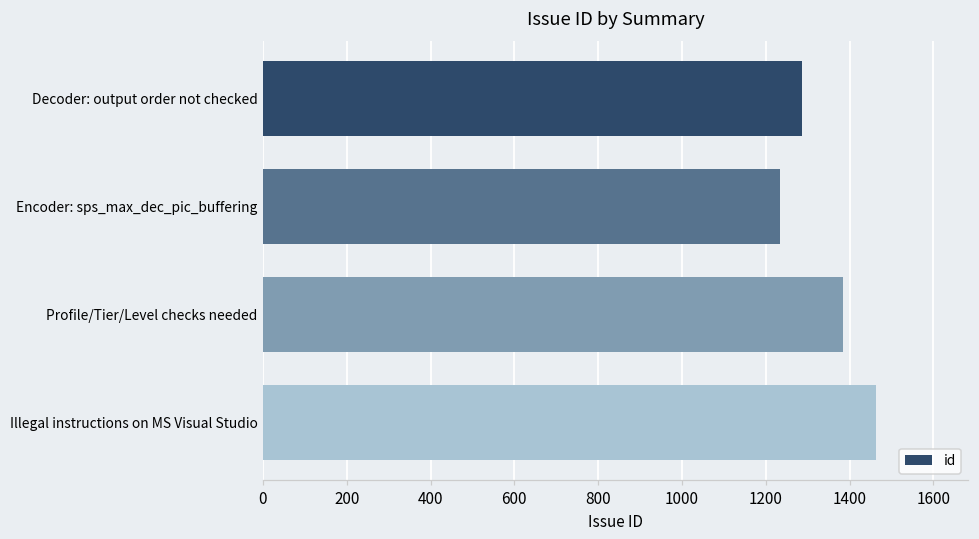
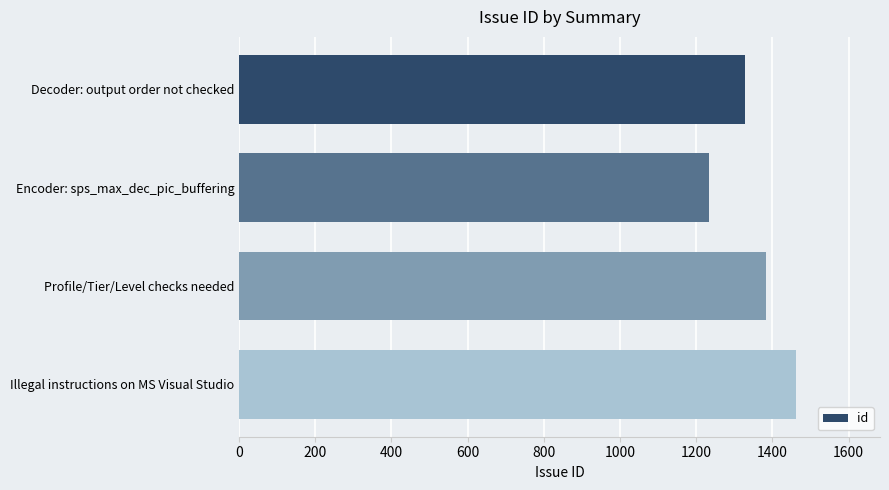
Decoder: output order not checked: 1290 -> 1330
